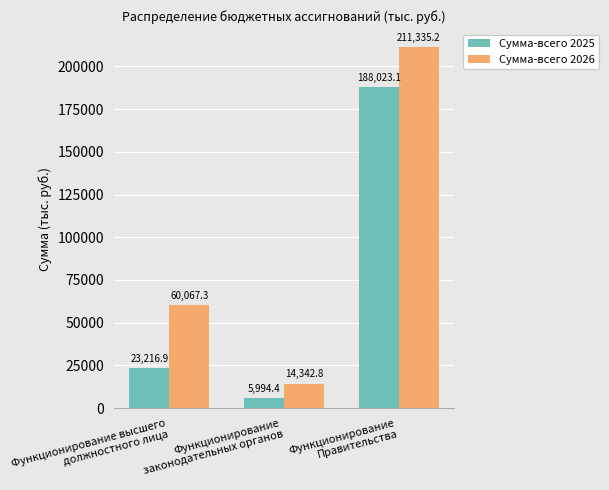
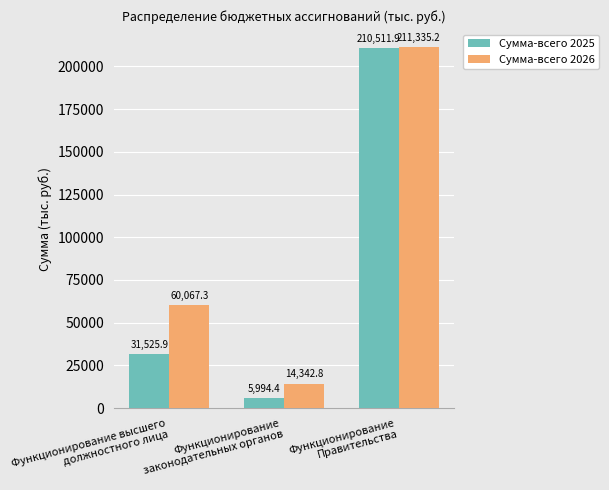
Сумма-всего 2025, Функционирование высшего должностного лица: 23,216.9 -> 31,525.9
Сумма-всего 2025, Функционирование Правительства: 188,023.1 -> 210,511.9
